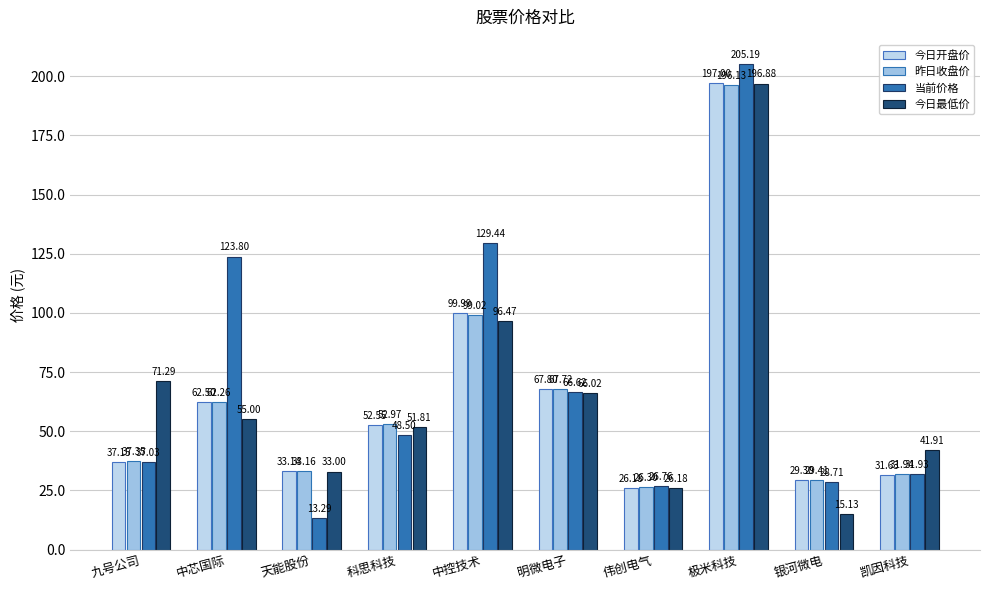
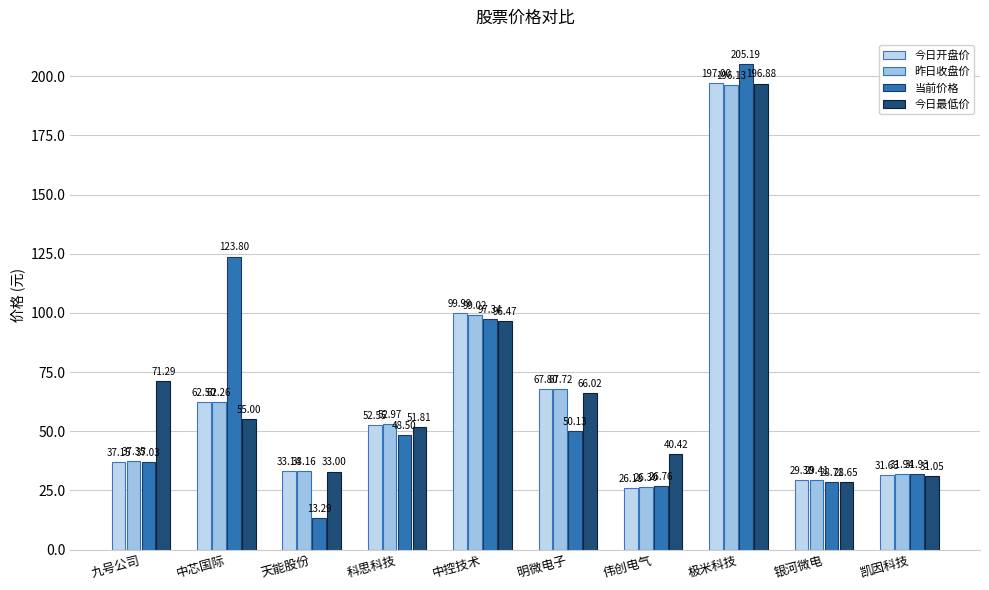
当前价格, 中控技术: 129.44 -> 97.34
当前价格, 明微电子: 66.62 -> 50.13
今日最低价, 伟创电气: 26.18 -> 40.42
今日最低价, 银河微电: 15.13 -> 28.65
今日最低价, 凯因科技: 41.91 -> 31.05
